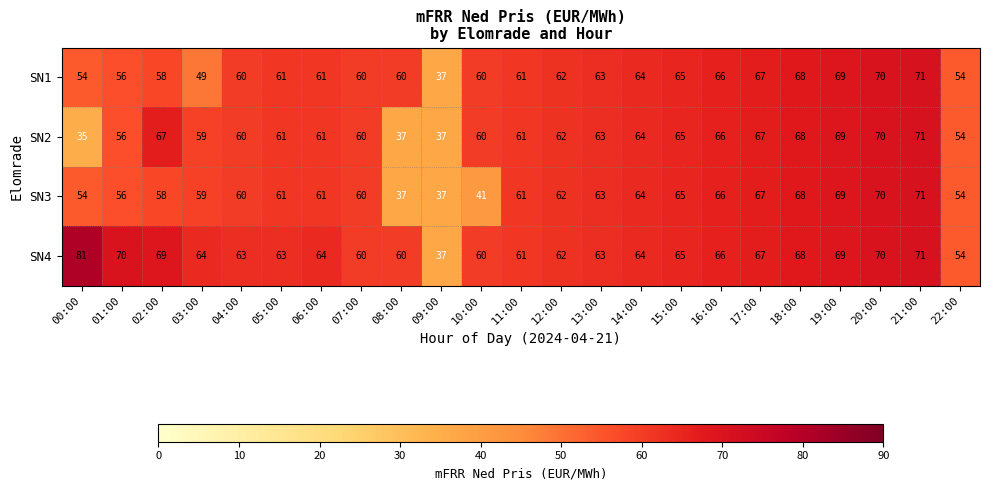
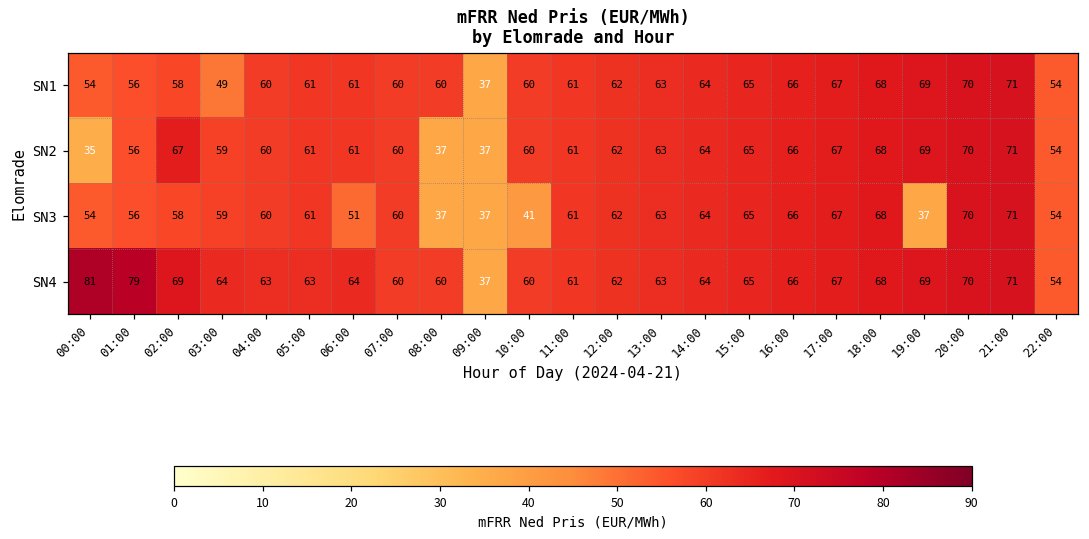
SN3, 06:00: 61 -> 51
SN3, 19:00: 69 -> 37
SN4, 01:00: 70 -> 79
